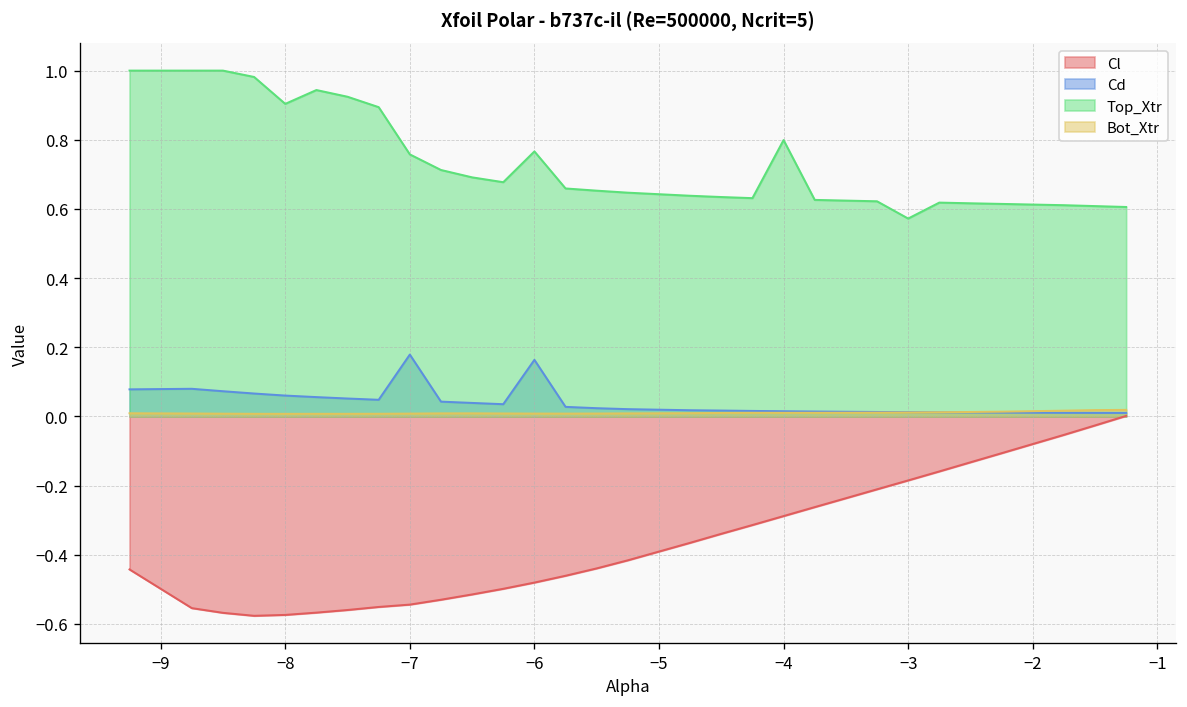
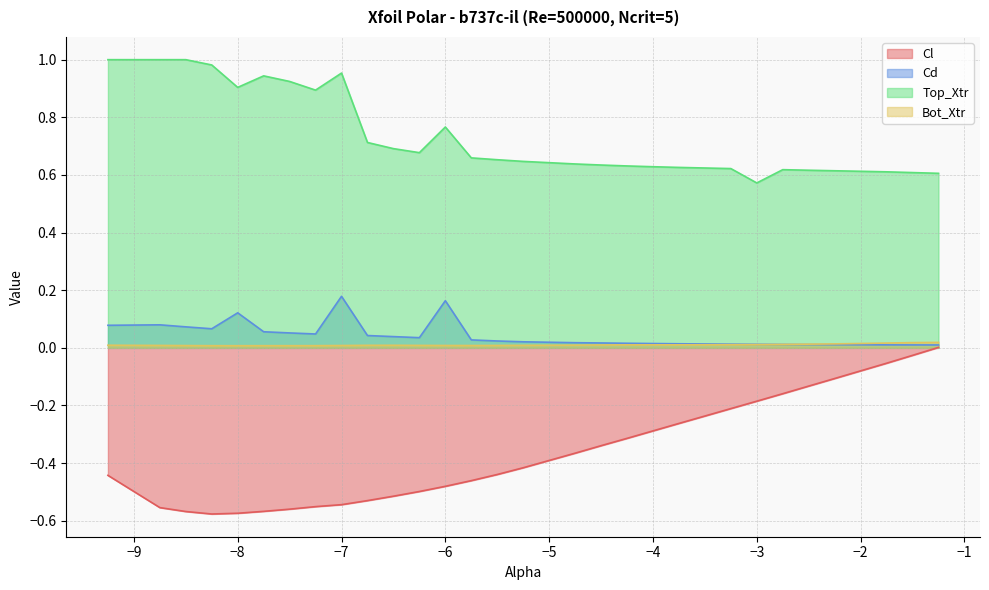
Cd, −8: 0.06 -> 0.12
Top_Xtr, −7: 0.76 -> 0.95
Top_Xtr, −4: 0.80 -> 0.63
